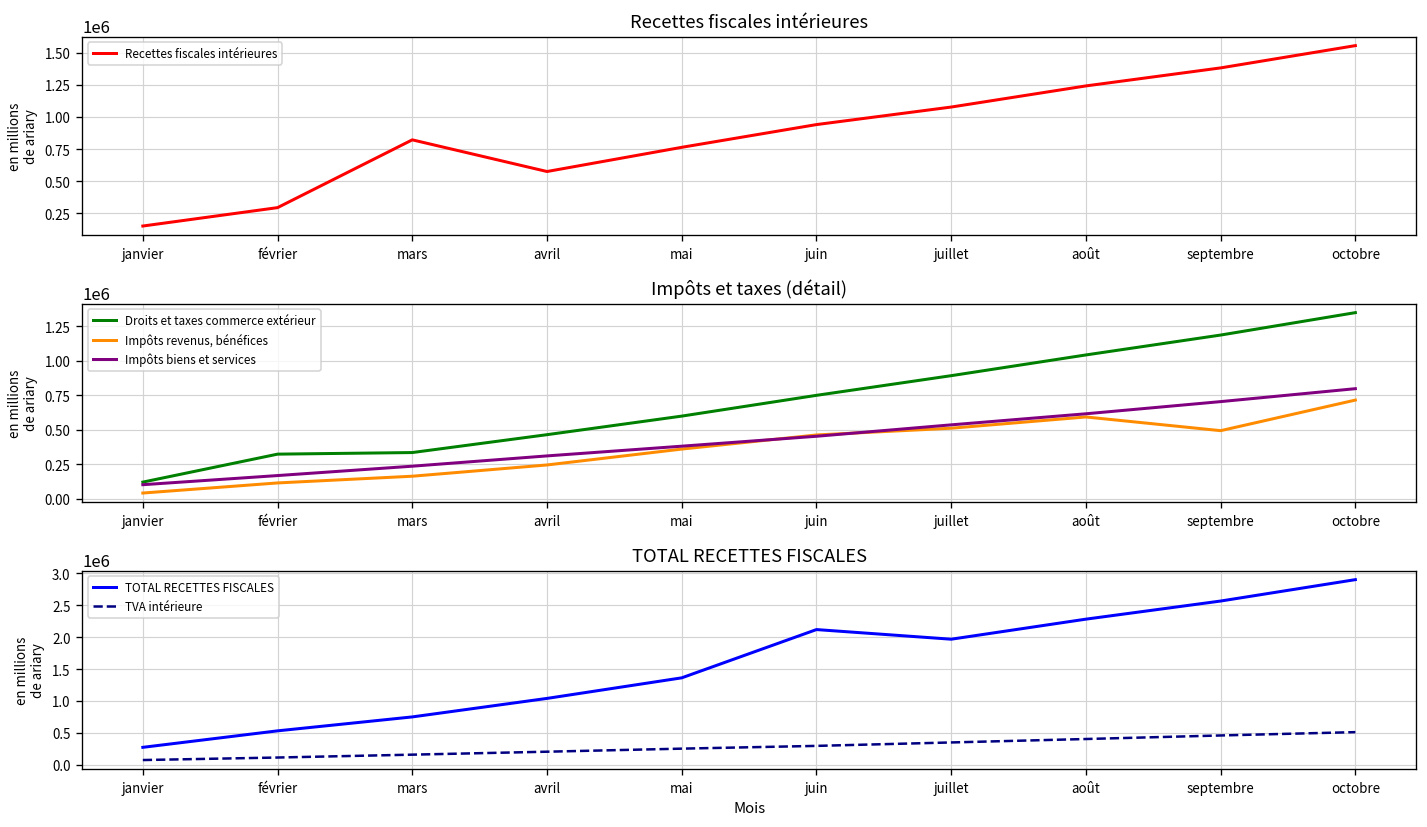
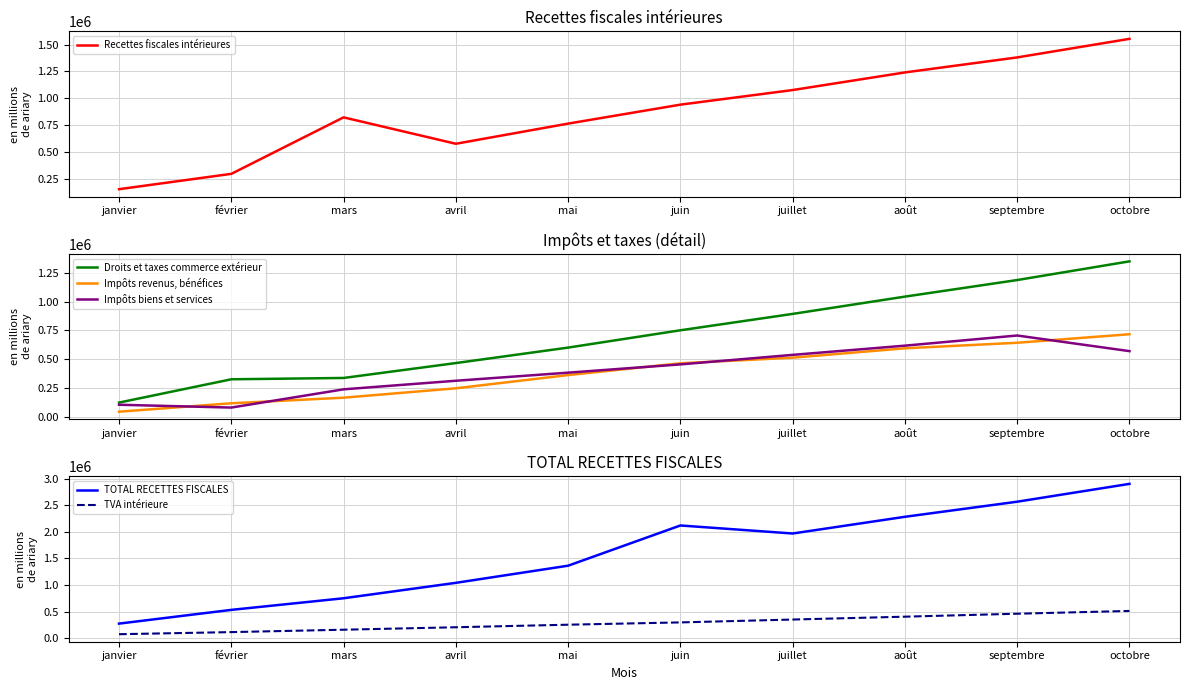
Impôts et taxes (détail), Impôts biens et services, février: 170000 -> 80000
Impôts et taxes (détail), Impôts revenus, bénéfices, septembre: 490000 -> 640000
Impôts et taxes (détail), Impôts biens et services, octobre: 800000 -> 570000
